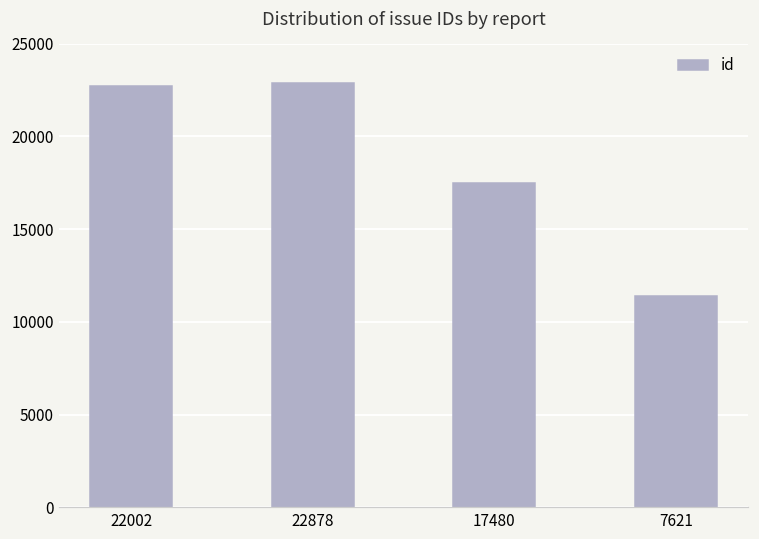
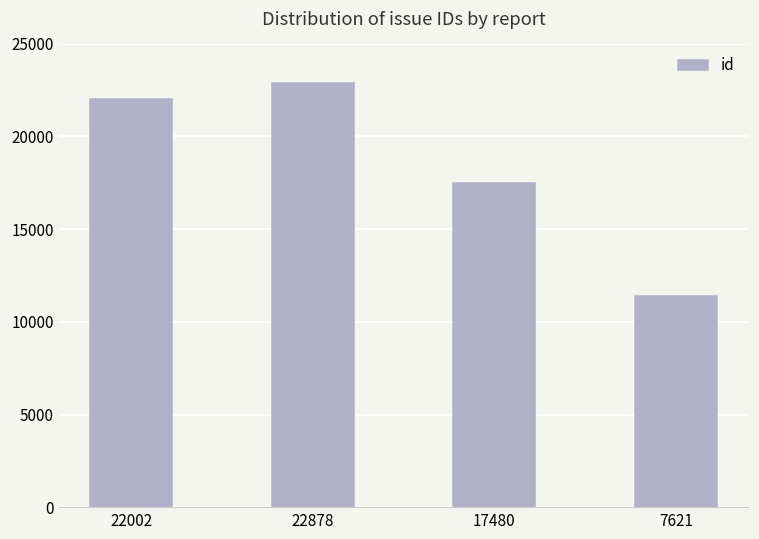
22002: 22700 -> 22000
